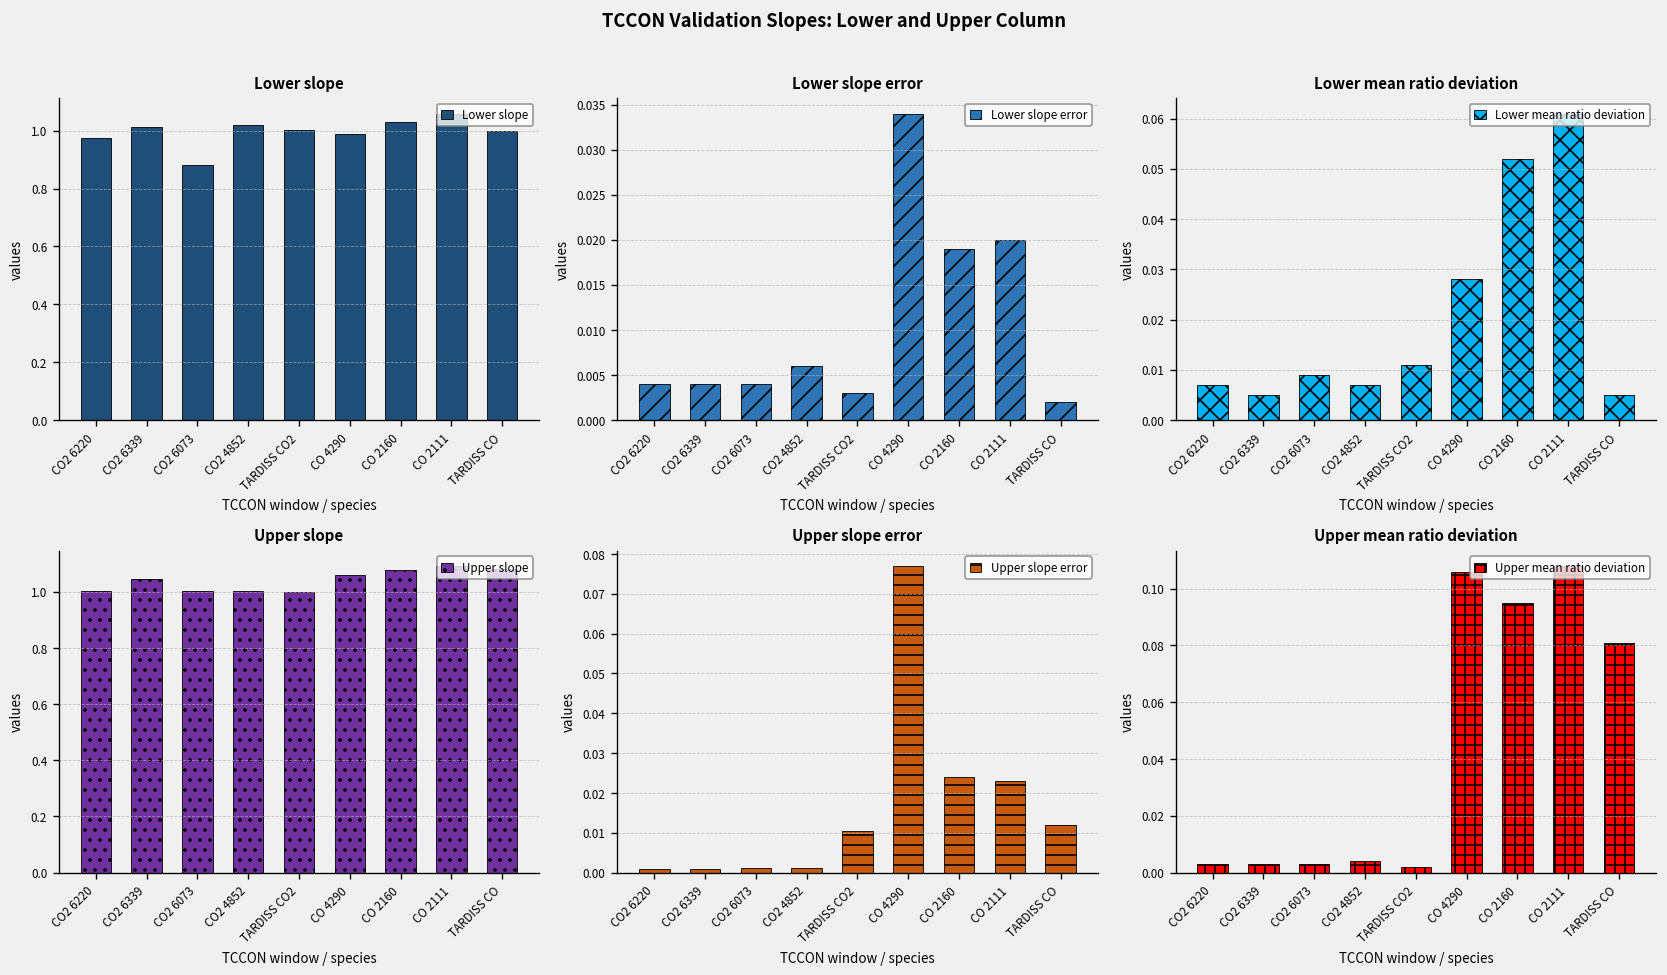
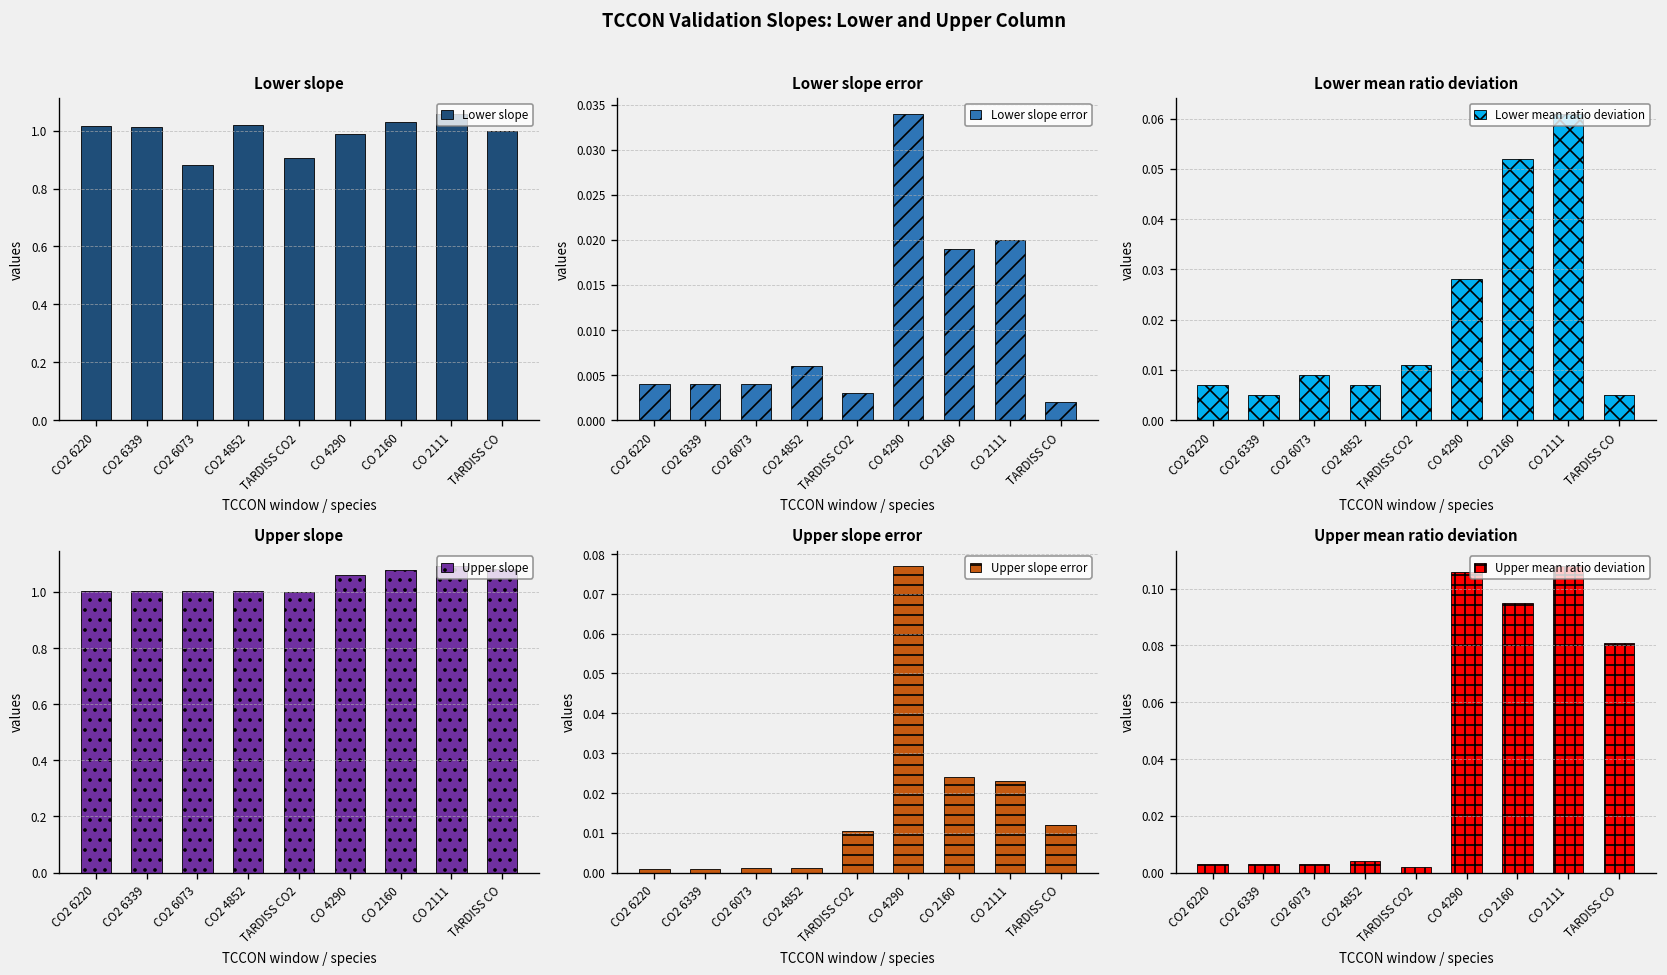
Lower slope, CO2 6220: 0.98 -> 1.02
Lower slope, TARDISS CO2: 1.00 -> 0.91
Upper slope, CO2 6339: 1.05 -> 1.00
